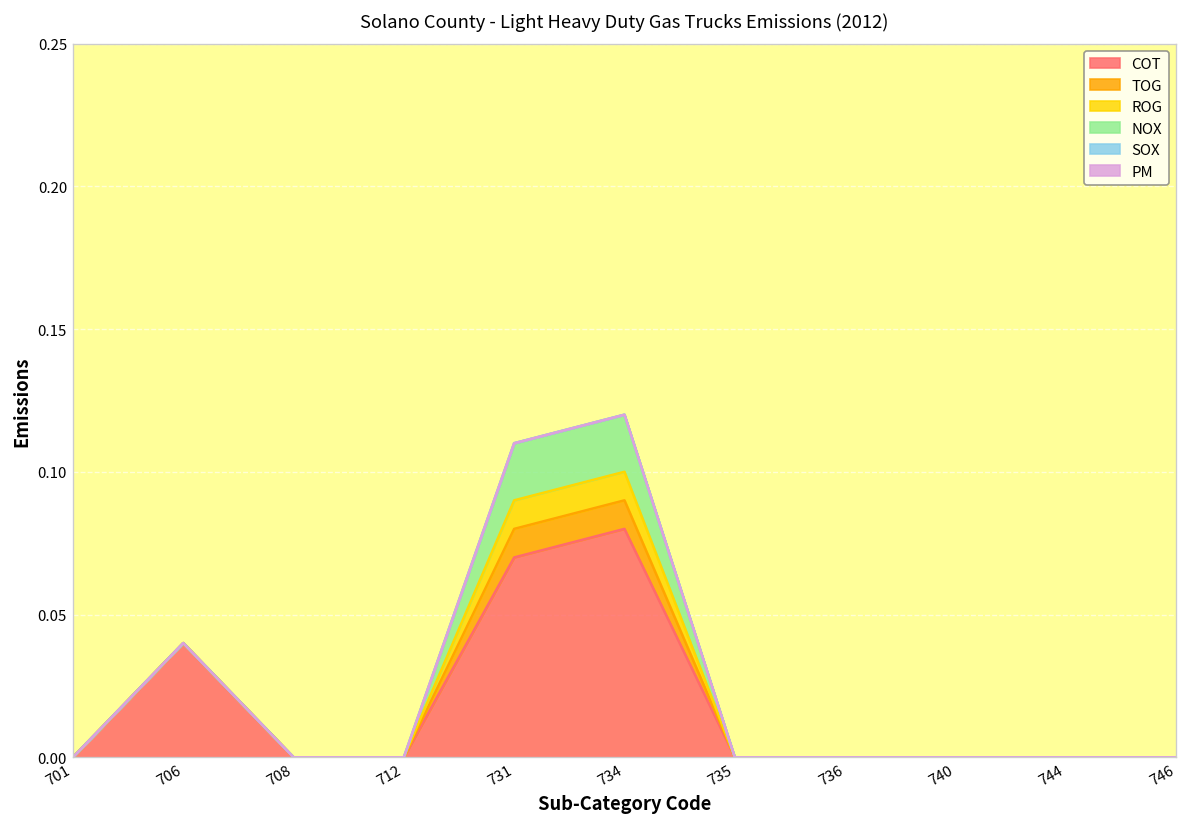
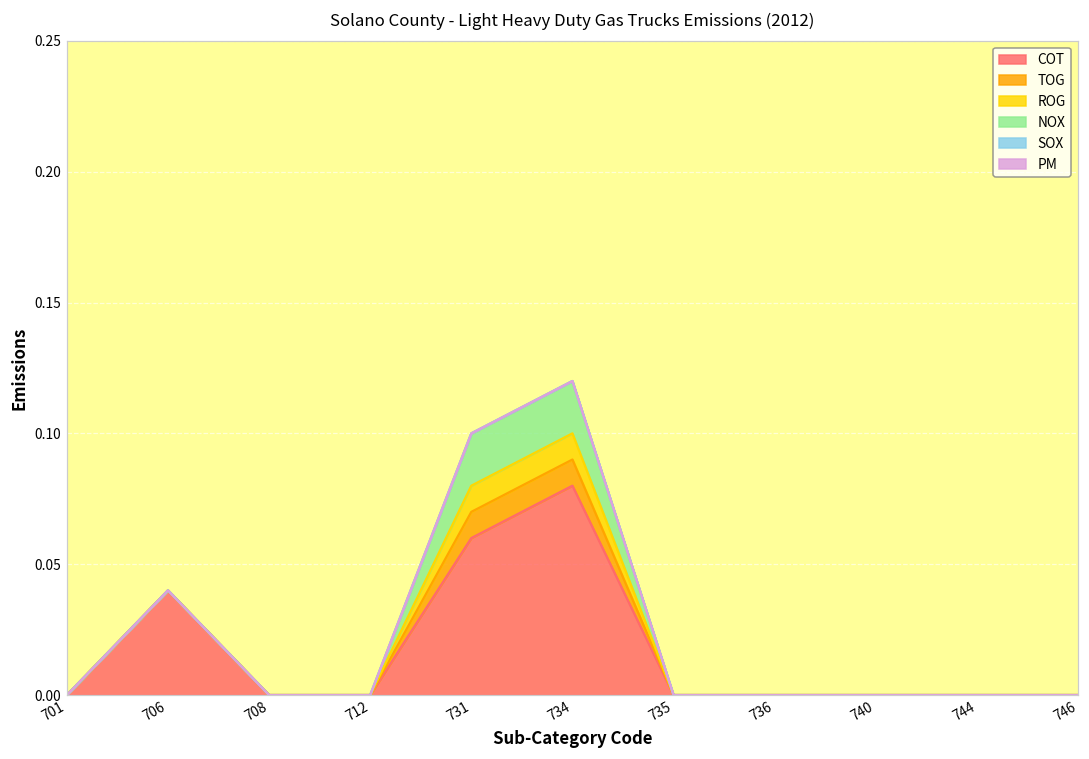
COT, 731: 0.07 -> 0.06
